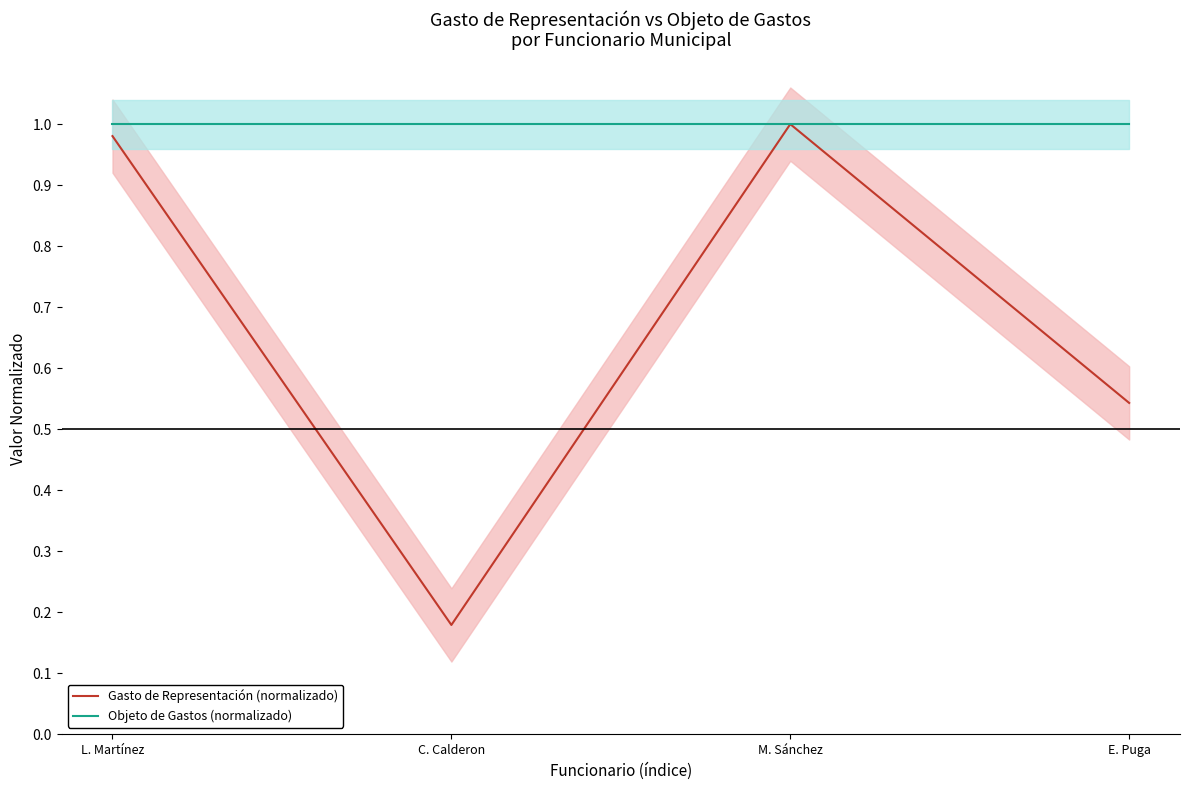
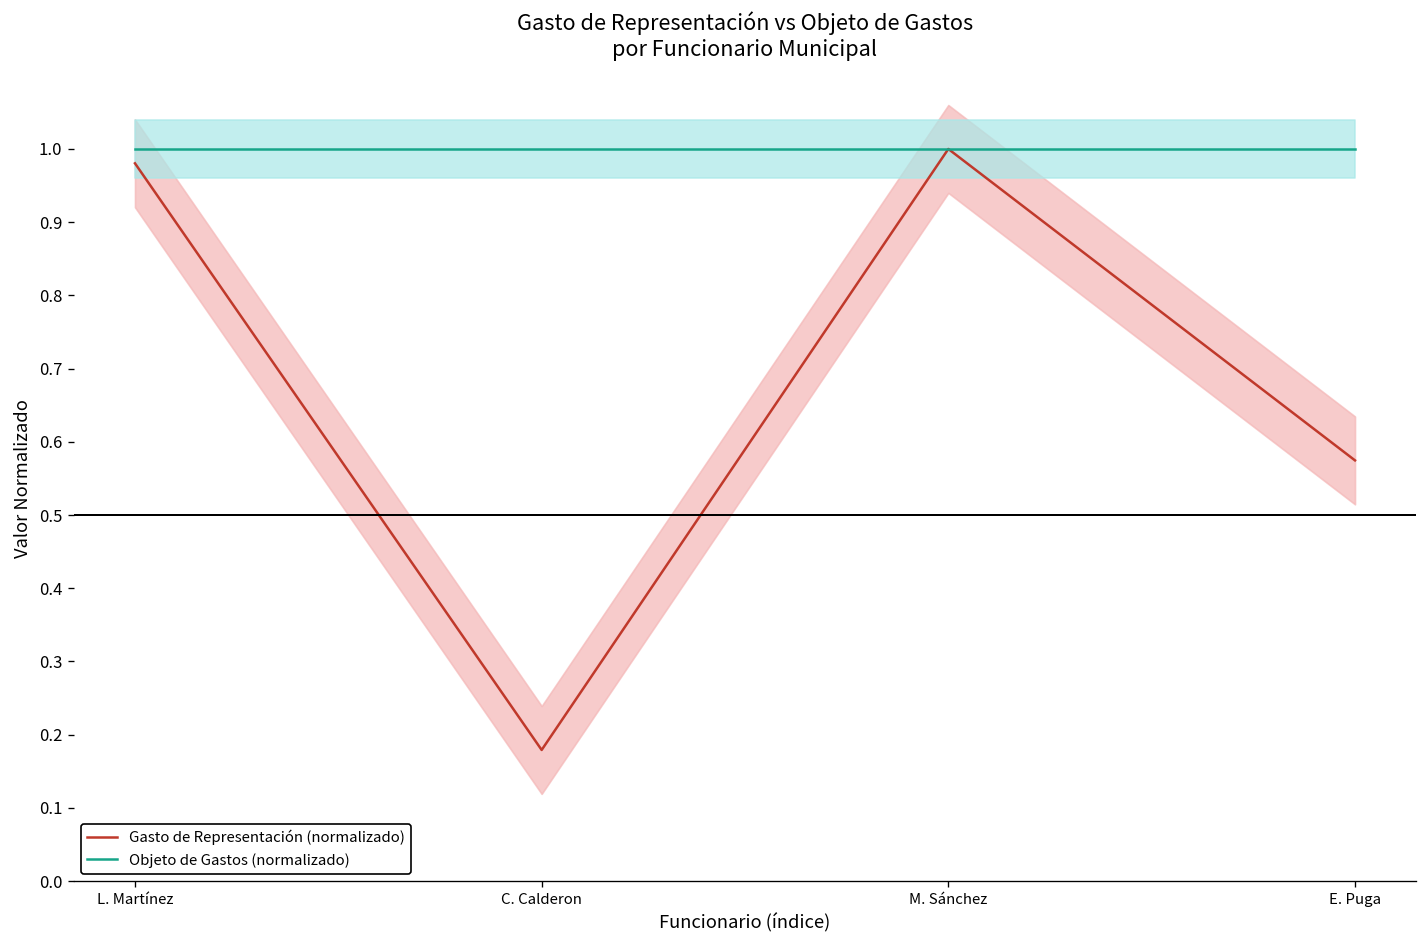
Gasto de Representación (normalizado), E. Puga: 0.54 -> 0.57
